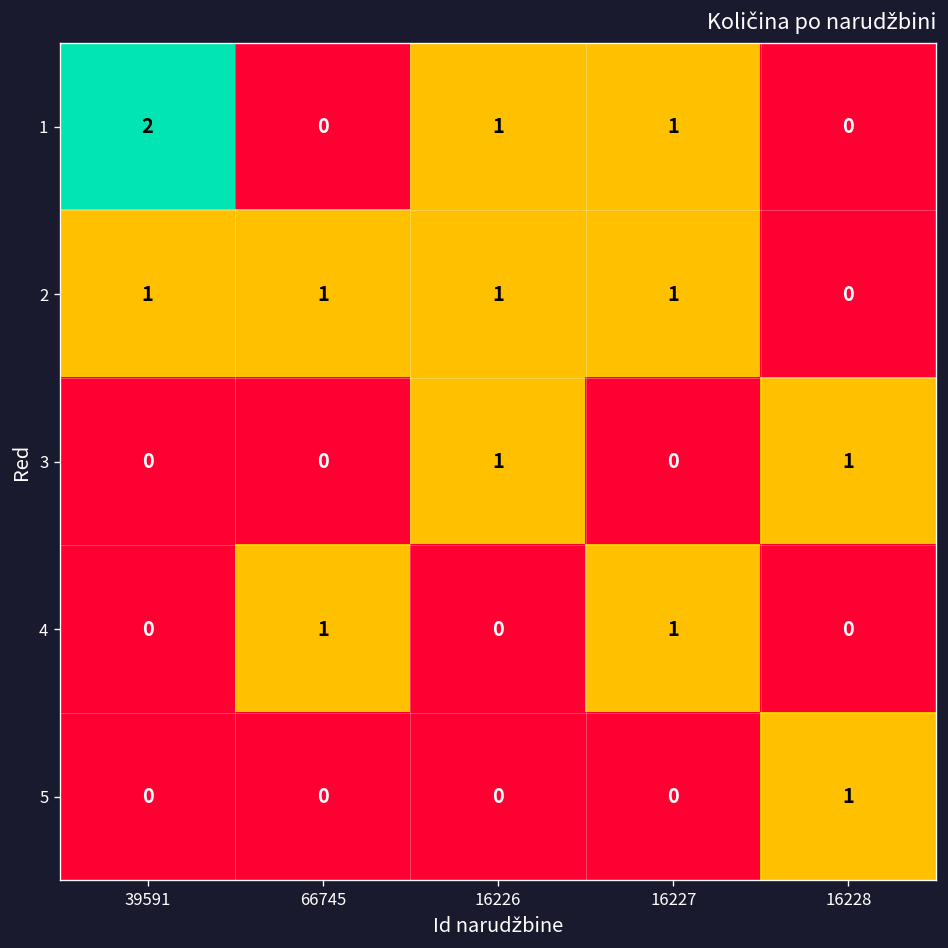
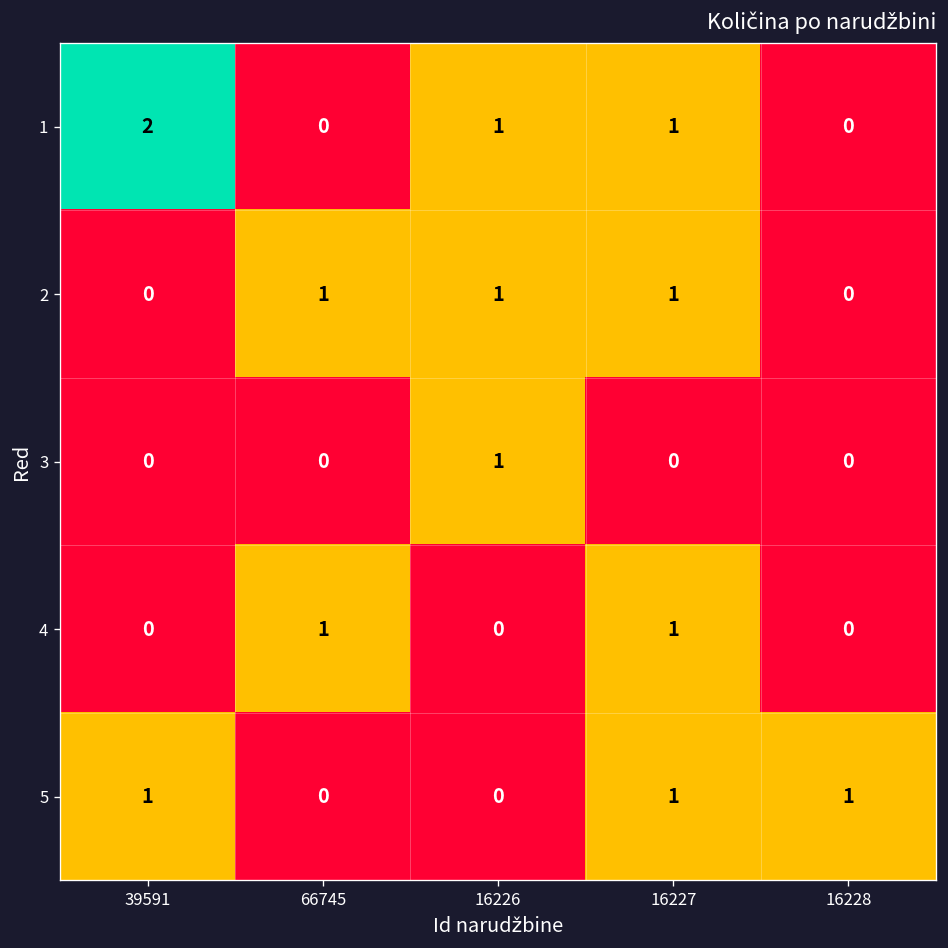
2, 39591: 1 -> 0
3, 16228: 1 -> 0
5, 39591: 0 -> 1
5, 16227: 0 -> 1
